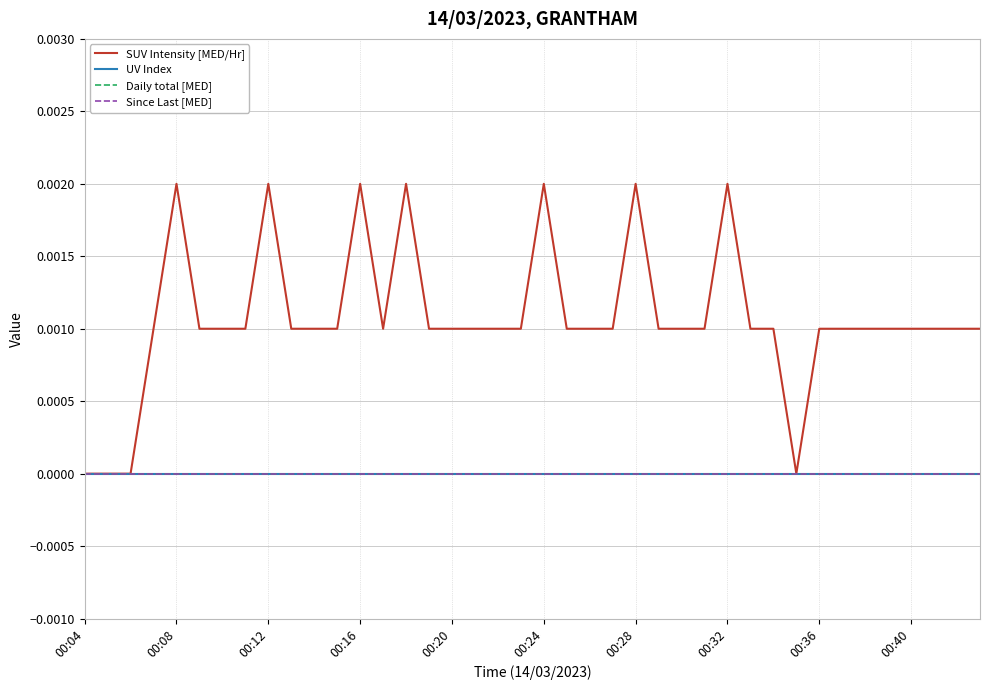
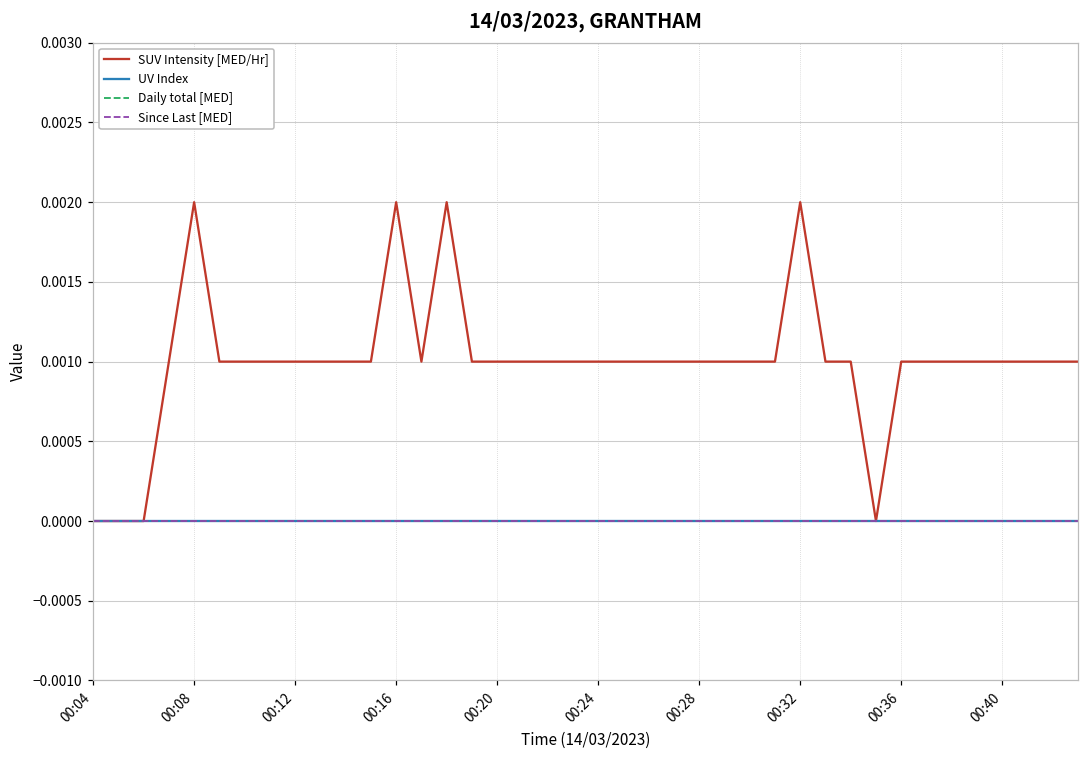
SUV Intensity [MED/Hr], 00:12: 0.002 -> 0.001
SUV Intensity [MED/Hr], 00:24: 0.002 -> 0.001
SUV Intensity [MED/Hr], 00:28: 0.002 -> 0.001
